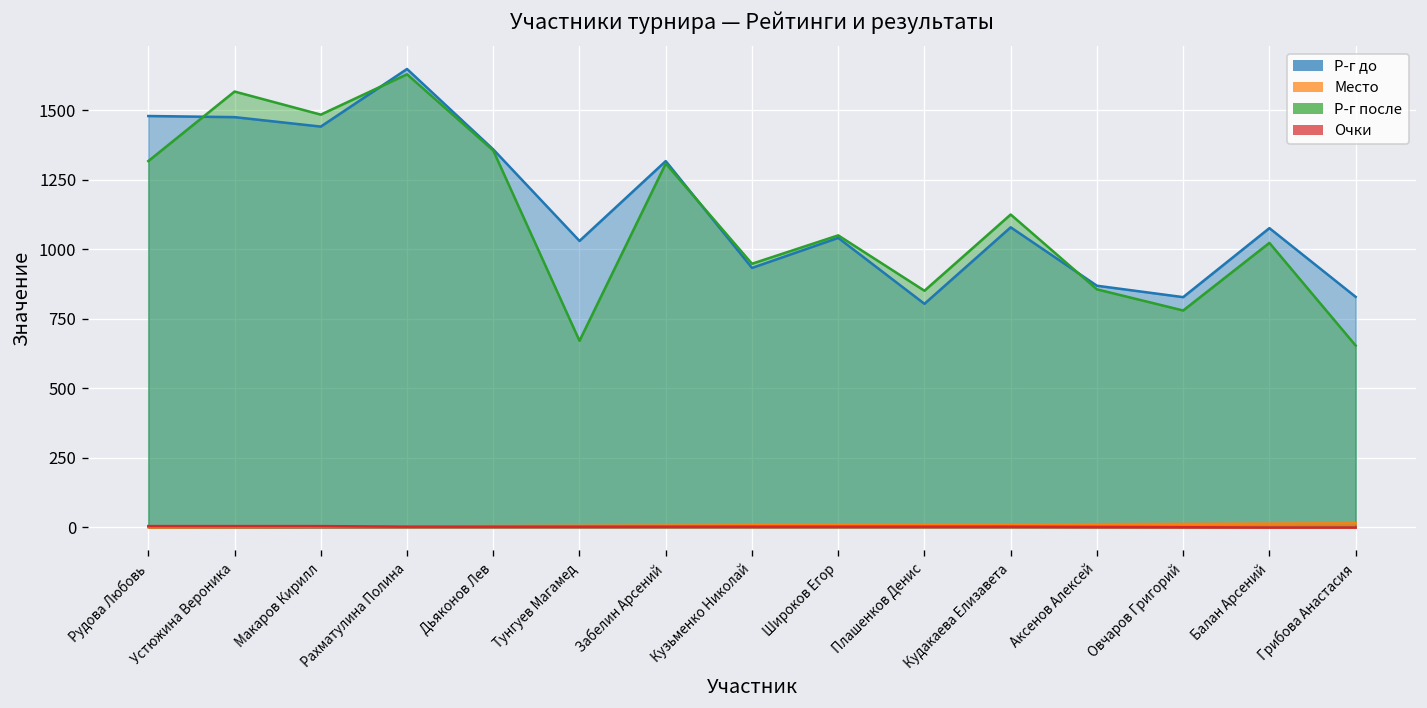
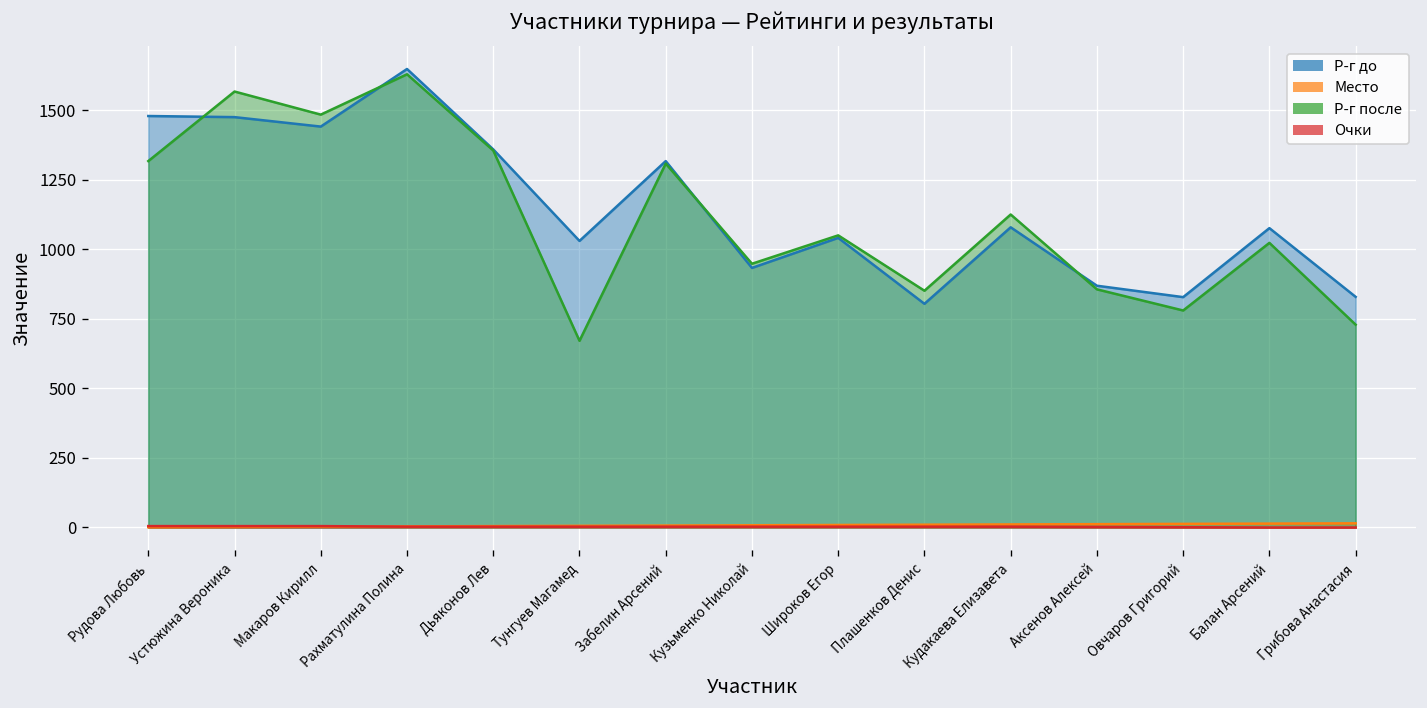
Р-г после, Грибова Анастасия: 650 -> 730
